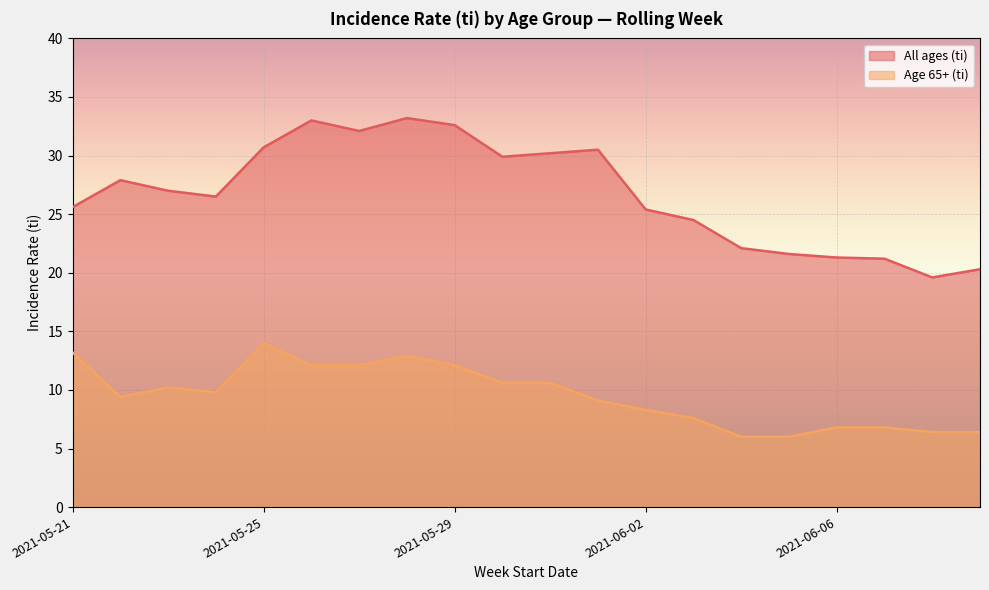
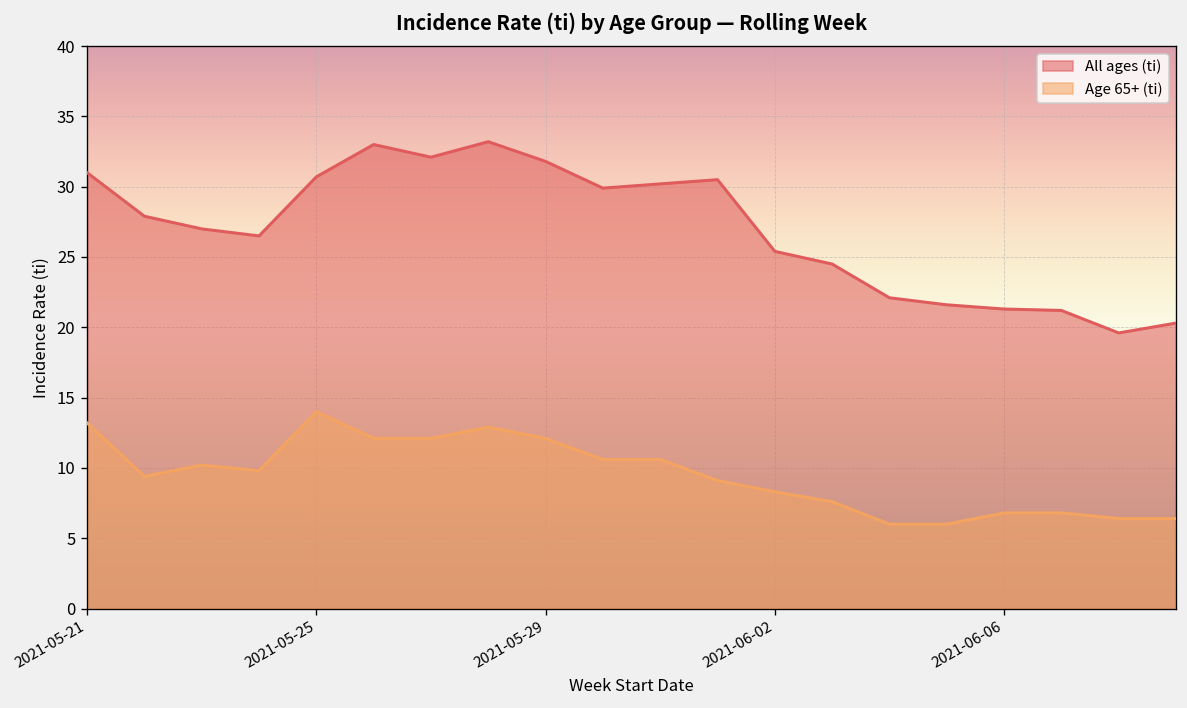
All ages (ti), 2021-05-21: 25.6 -> 31.0
All ages (ti), 2021-05-29: 32.6 -> 31.8
